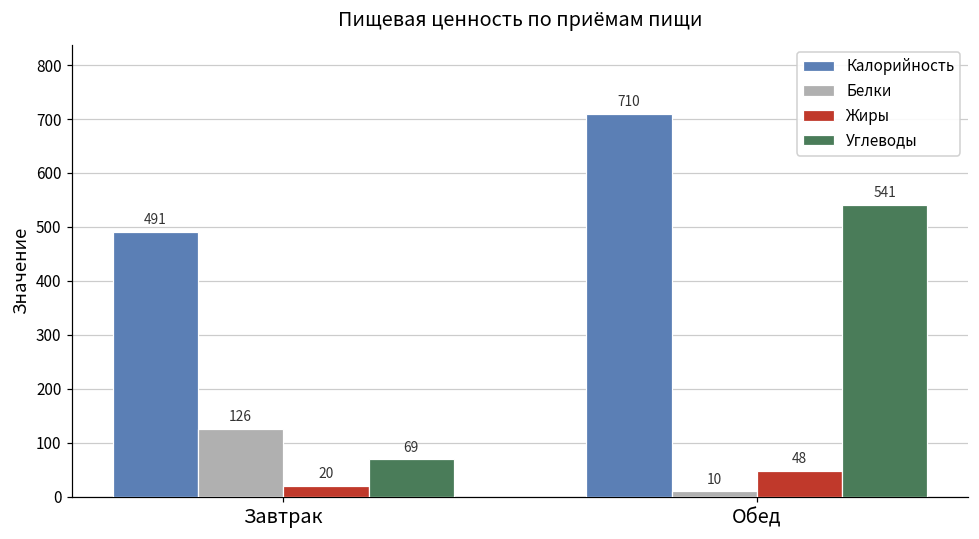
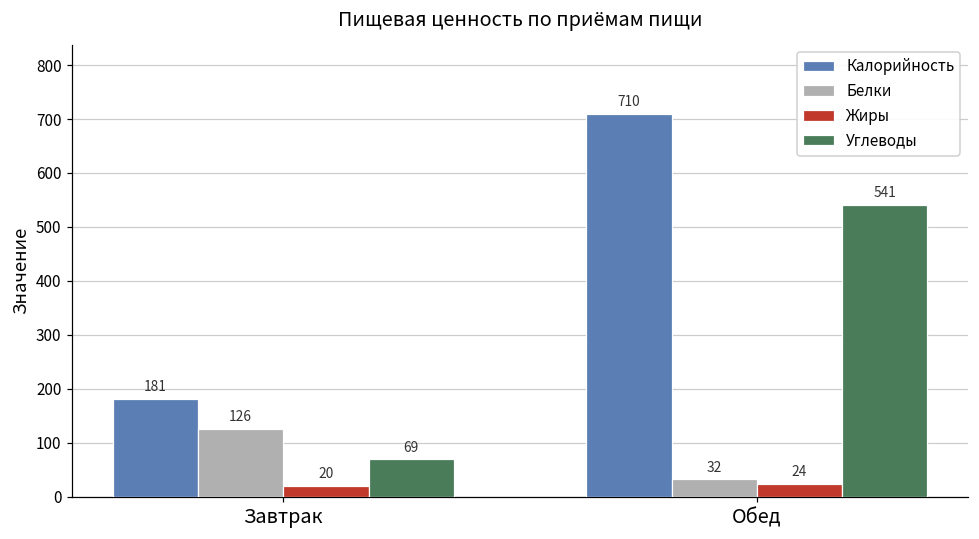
Калорийность, Завтрак: 491 -> 181
Белки, Обед: 10 -> 32
Жиры, Обед: 48 -> 24
